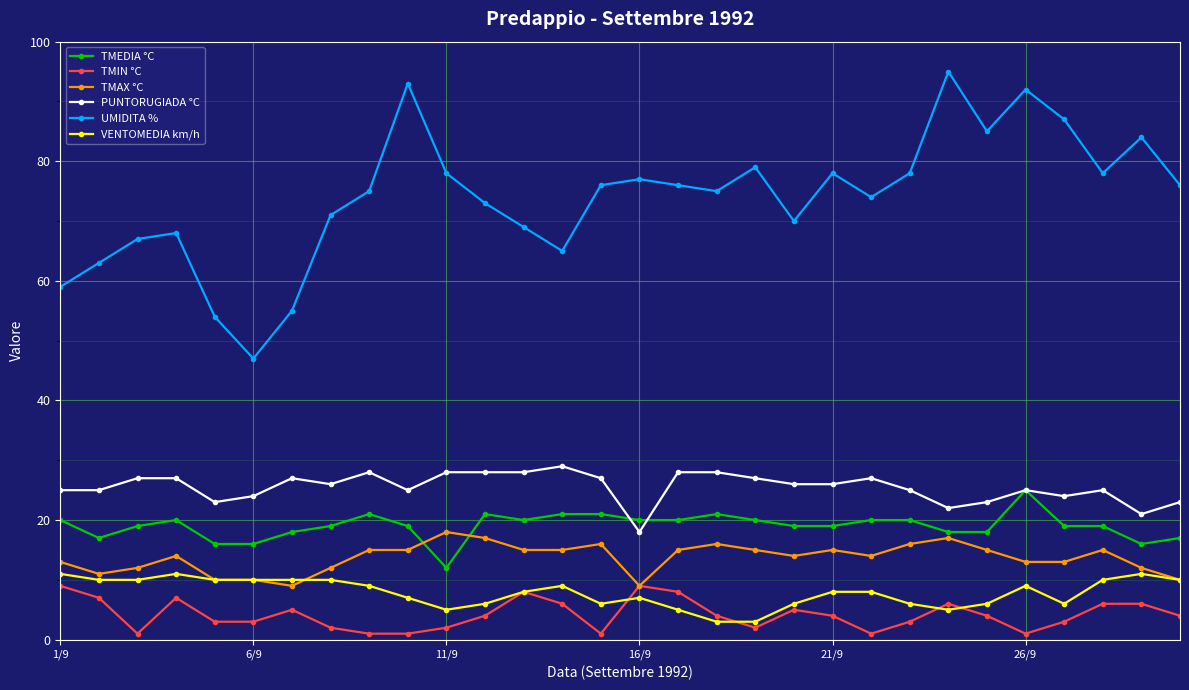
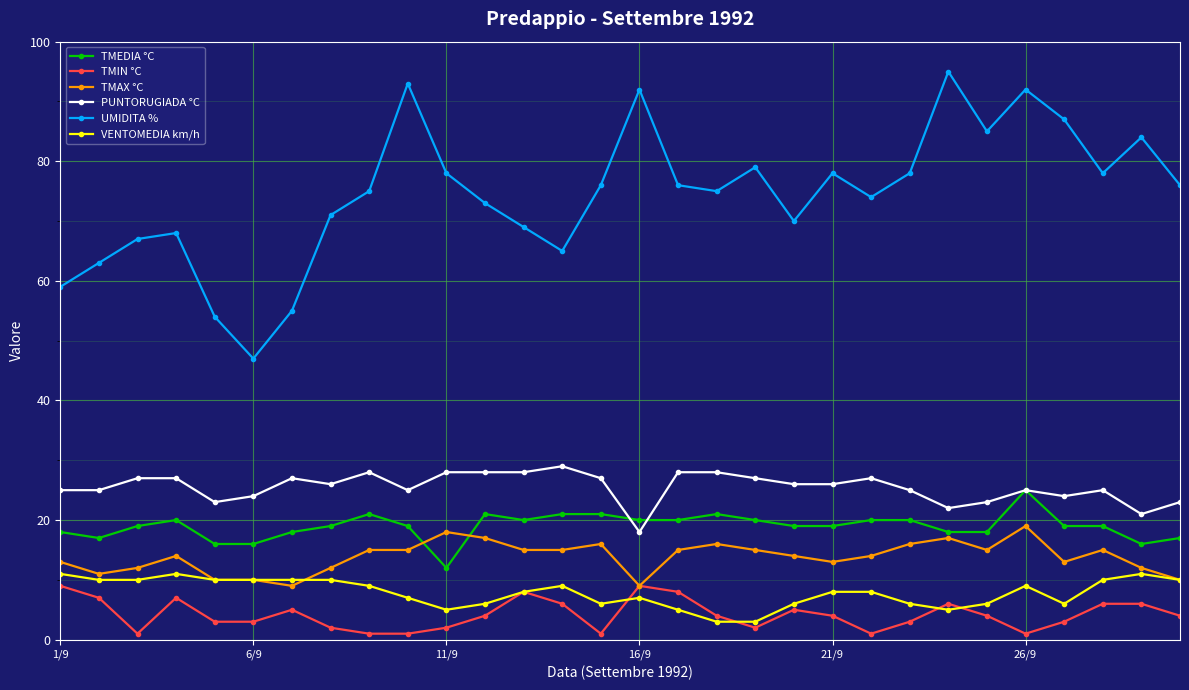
TMEDIA °C, 1/9: 20 -> 18
UMIDITA %, 16/9: 77 -> 92
TMAX °C, 21/9: 15 -> 13
TMAX °C, 26/9: 13 -> 19
